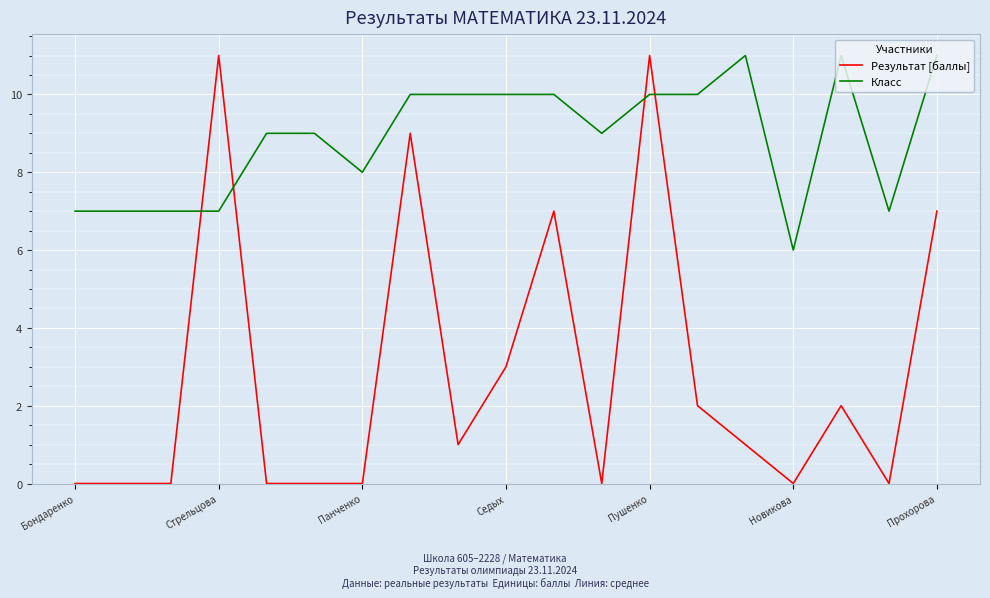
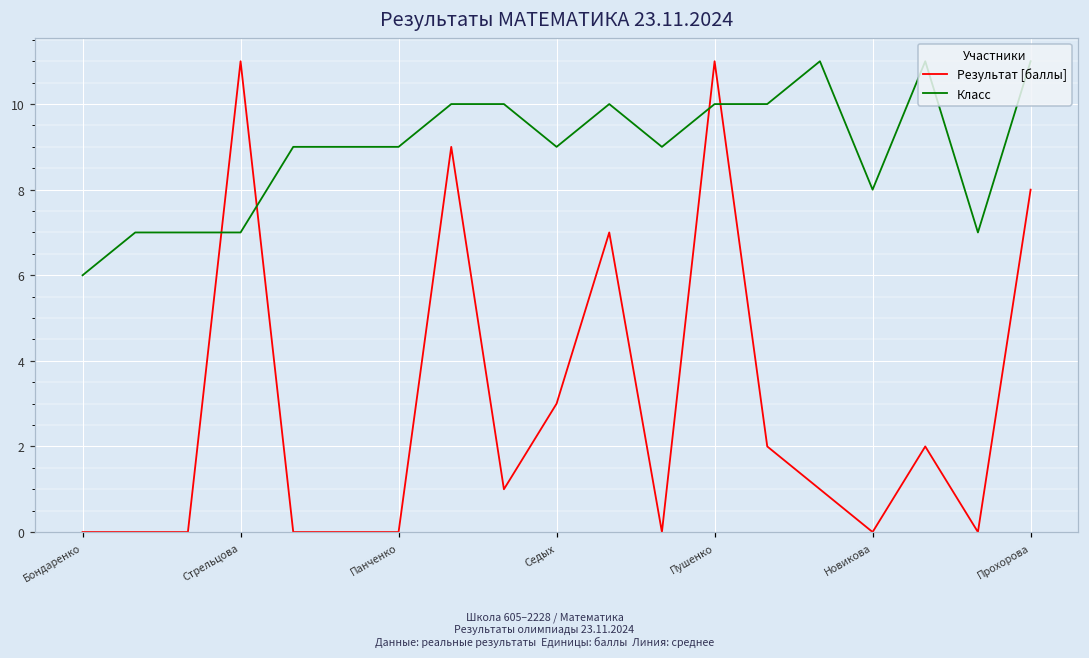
Класс, Бондаренко: 7 -> 6
Класс, Панченко: 8 -> 9
Класс, Седых: 10 -> 9
Класс, Новикова: 6 -> 8
Результат [баллы], Прохорова: 7 -> 8
